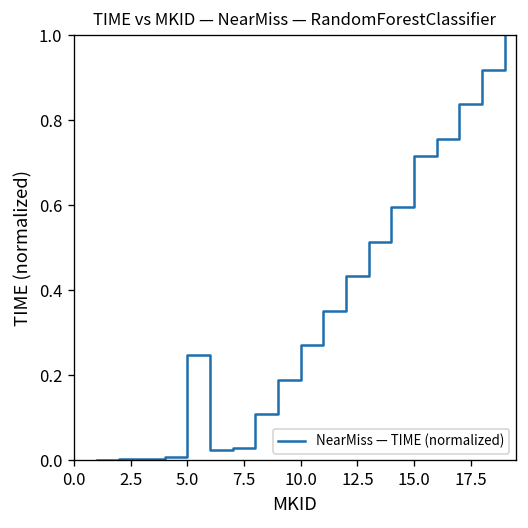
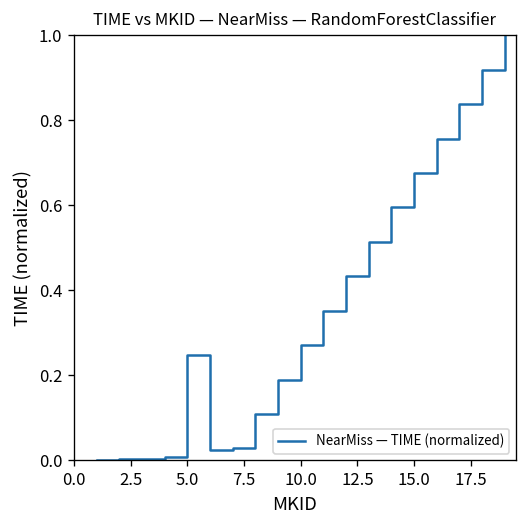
15.0: 0.72 -> 0.68
